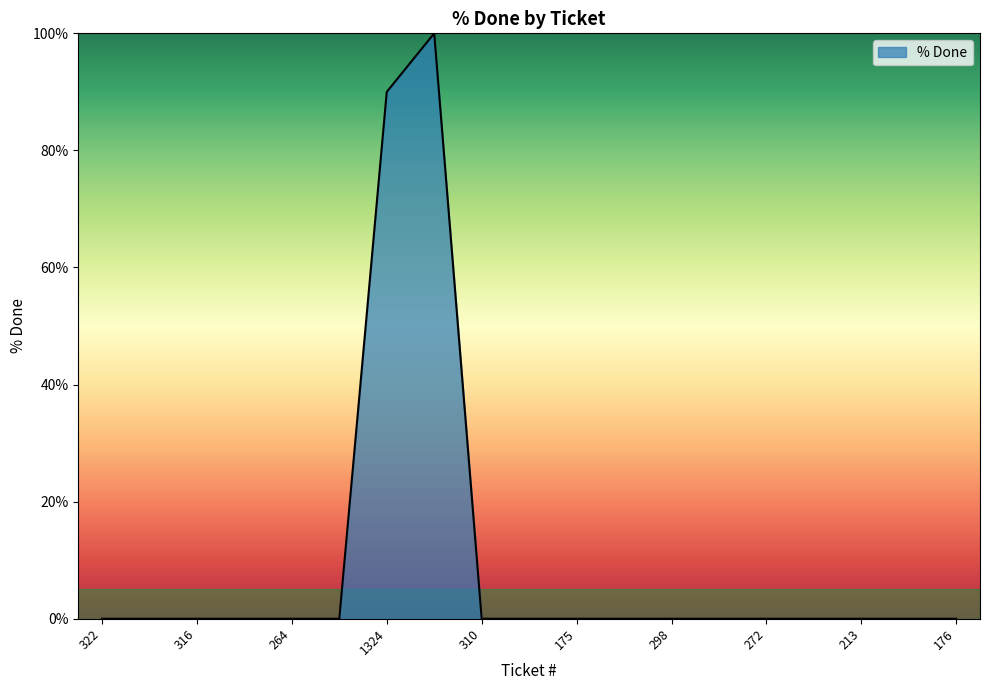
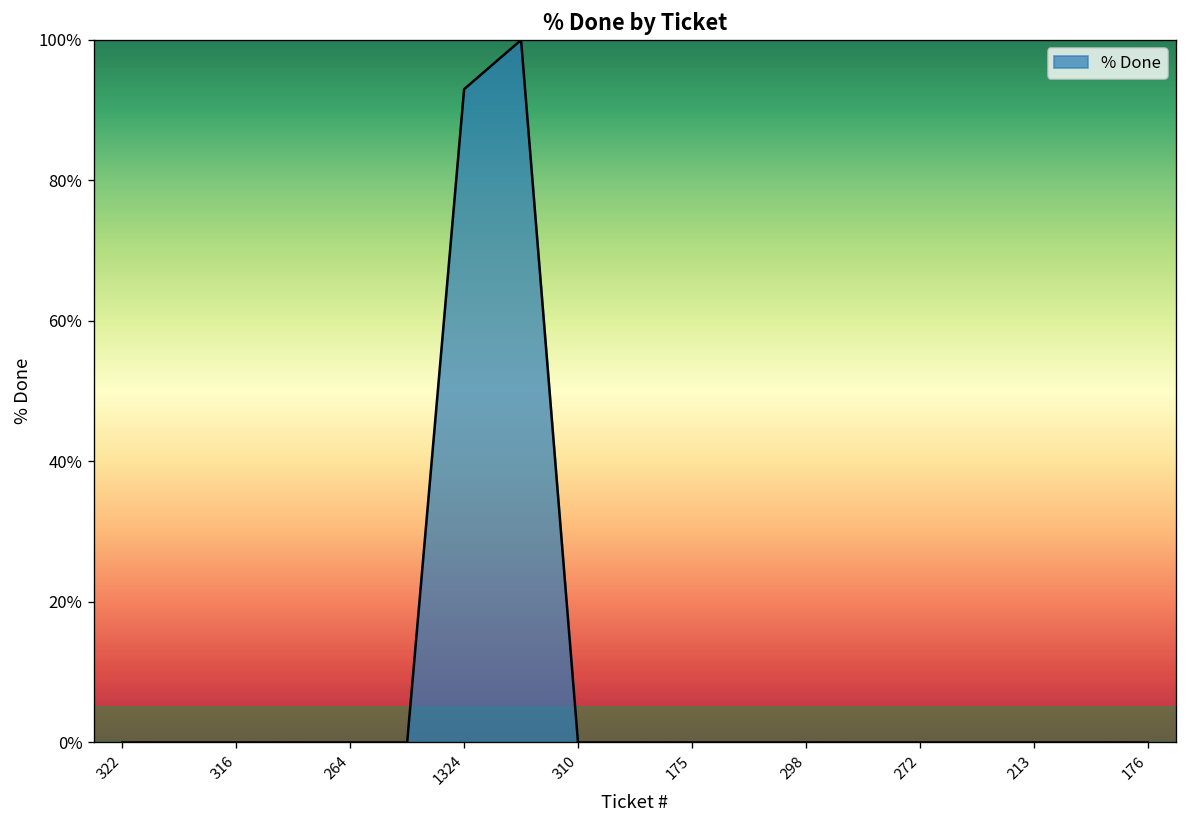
1324: 90% -> 93%
